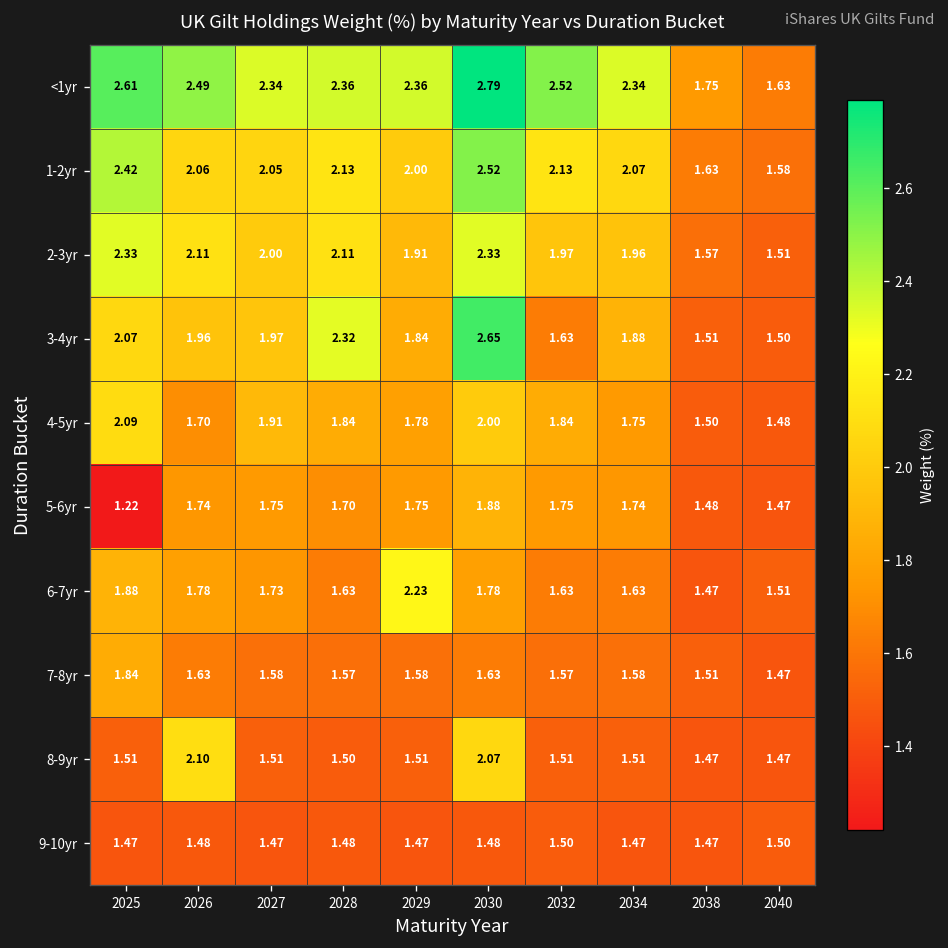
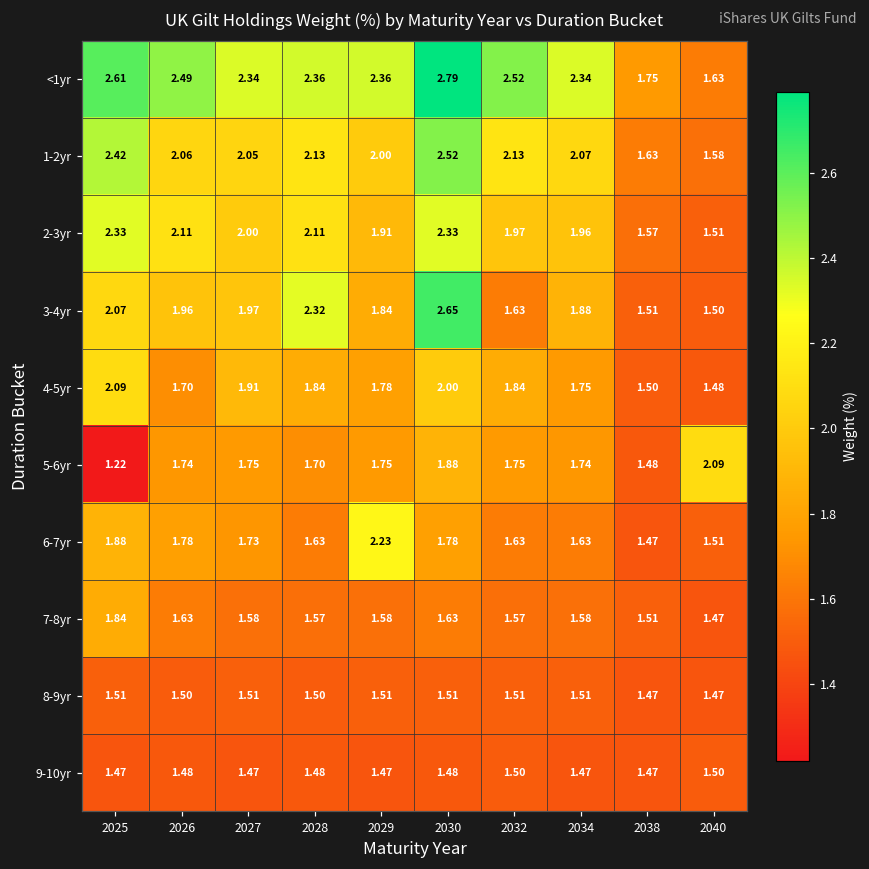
5-6yr, 2040: 1.47 -> 2.09
8-9yr, 2026: 2.10 -> 1.50
8-9yr, 2030: 2.07 -> 1.51
